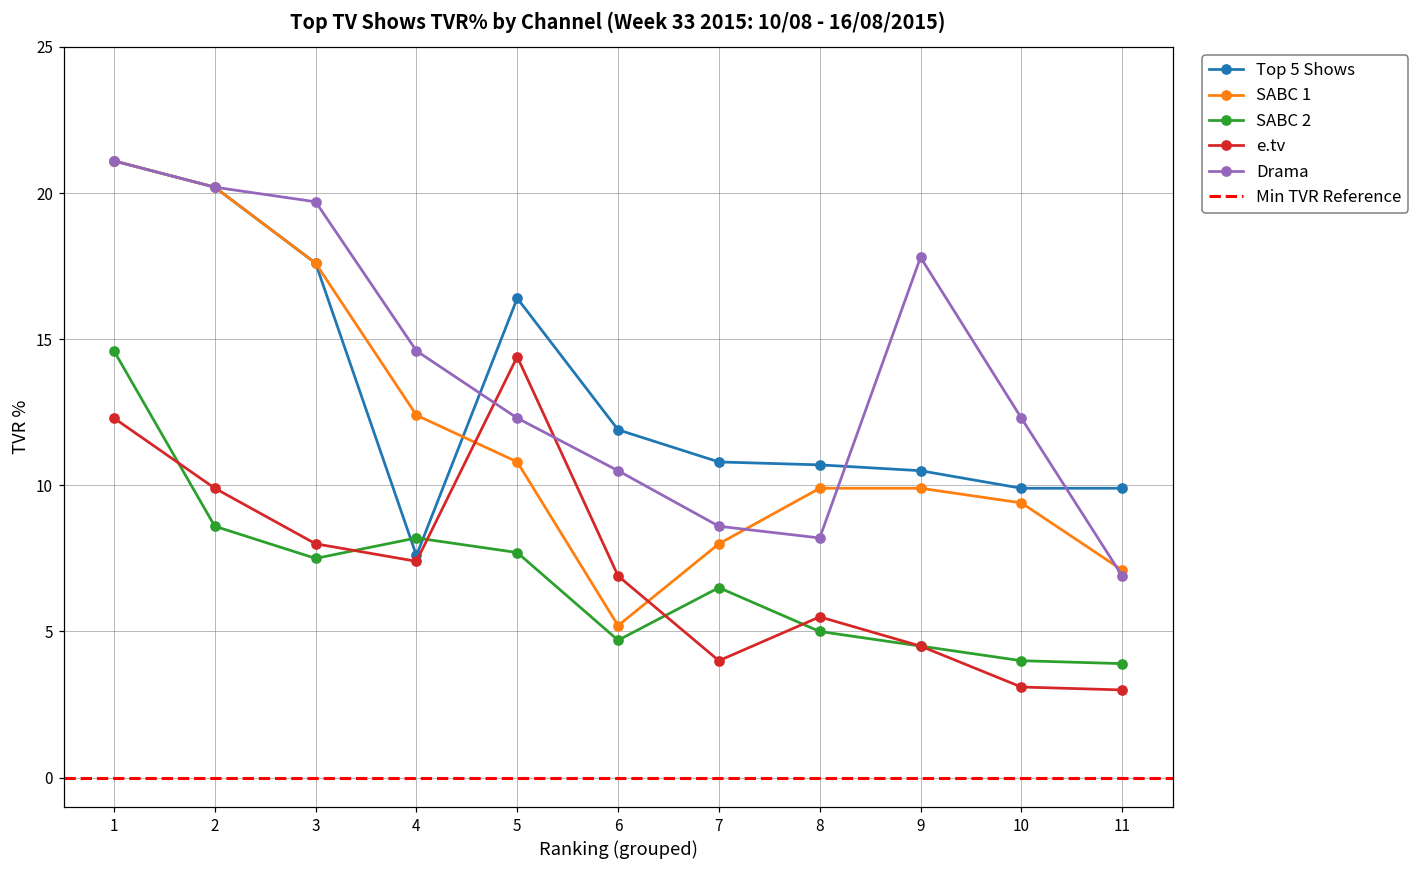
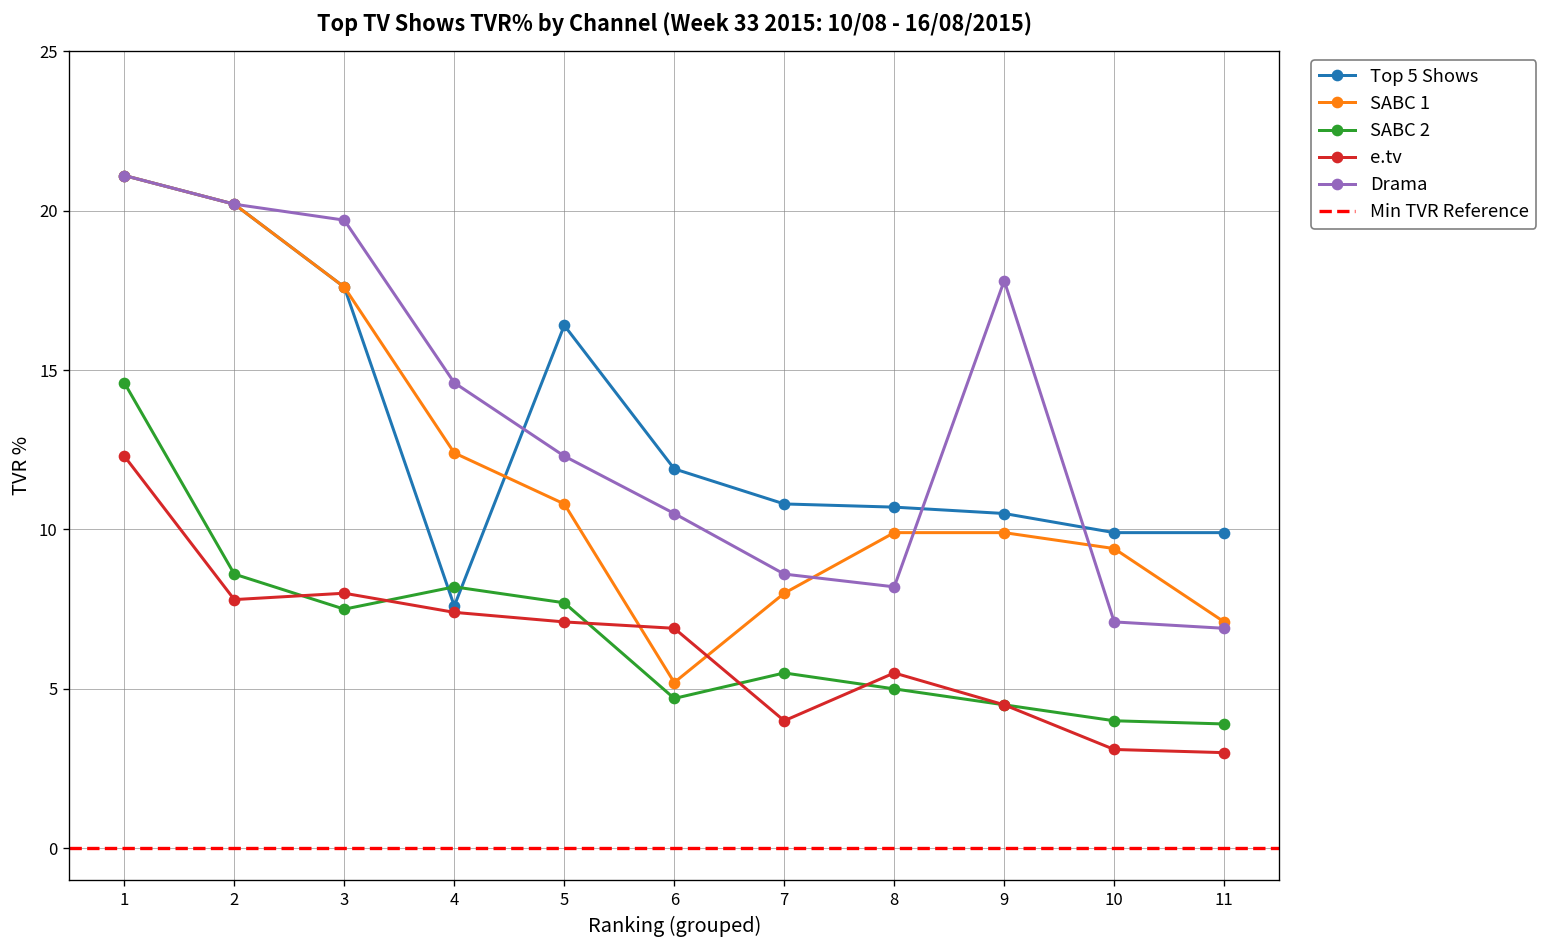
e.tv, 2: 9.9 -> 7.8
e.tv, 5: 14.4 -> 7.1
SABC 2, 7: 6.5 -> 5.5
Drama, 10: 12.3 -> 7.1
